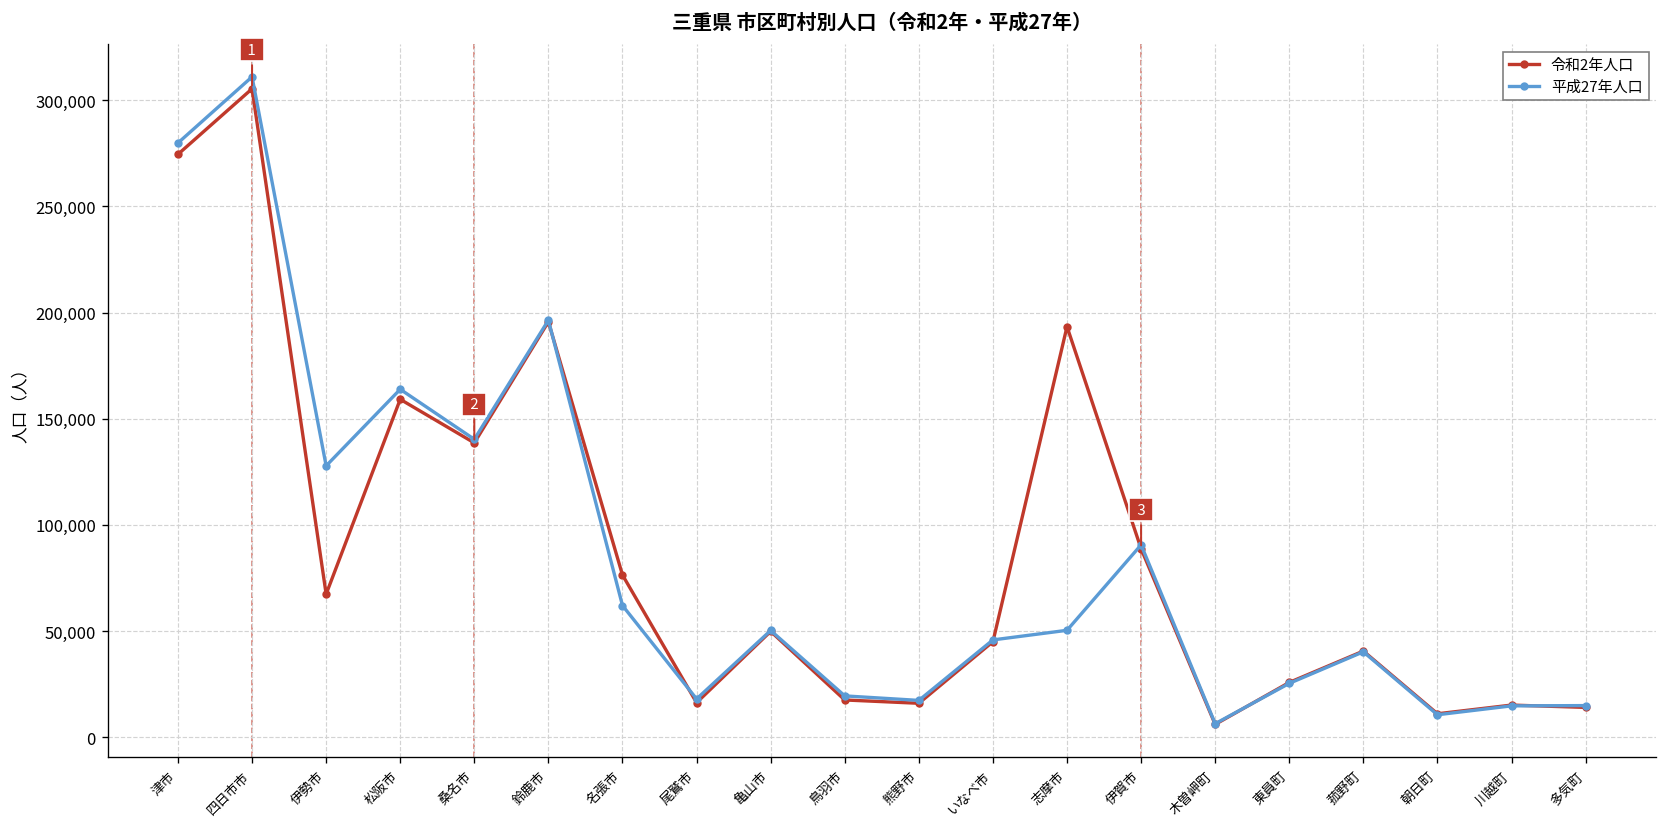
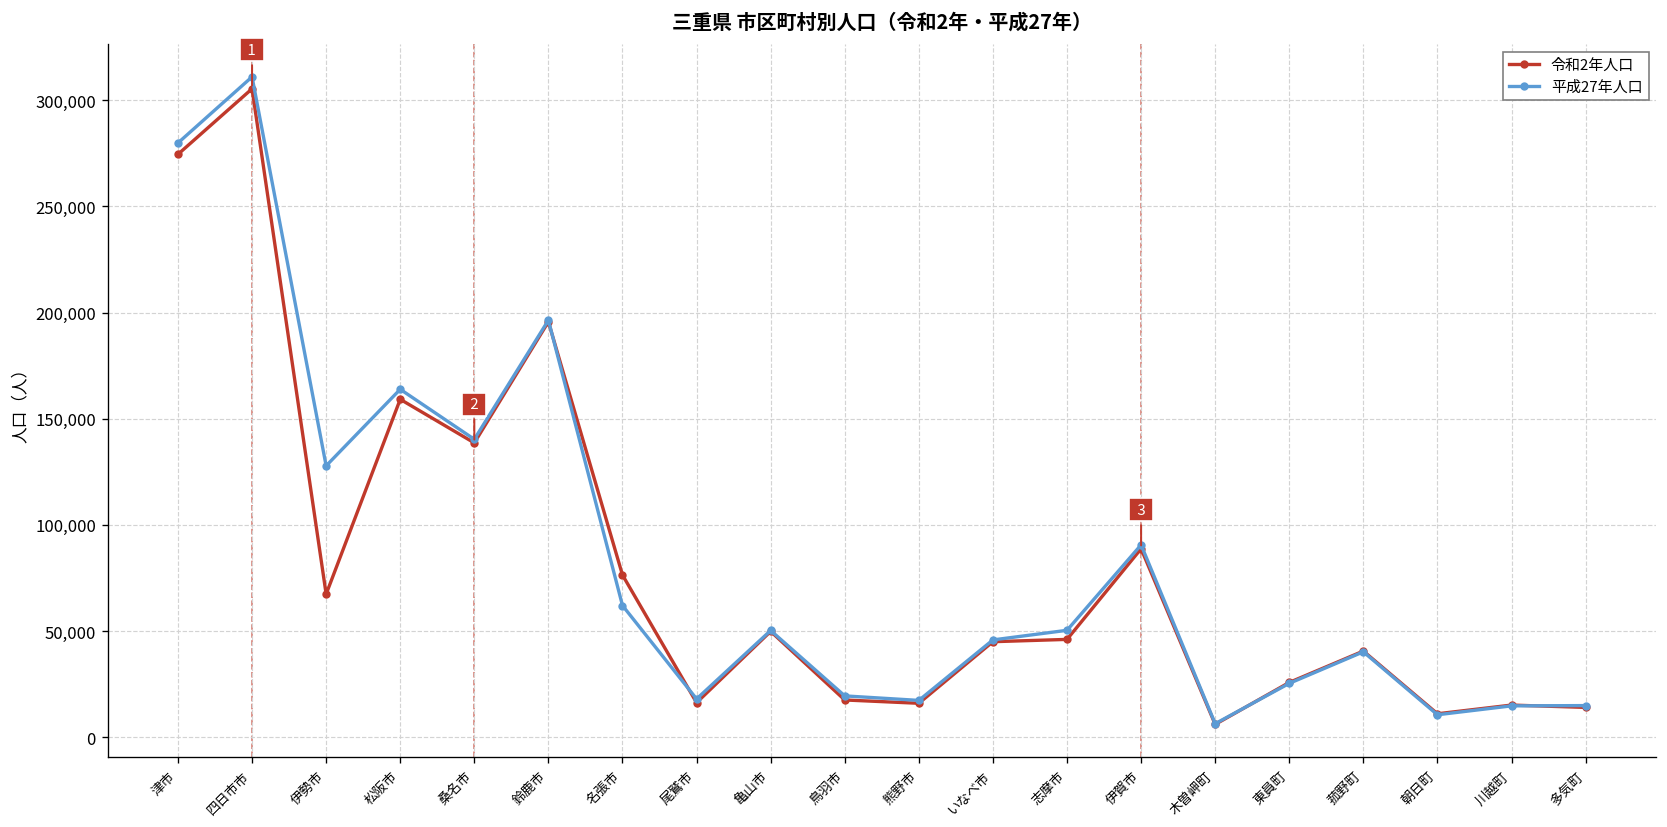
令和2年人口, 志摩市: 193,000 -> 46,000
